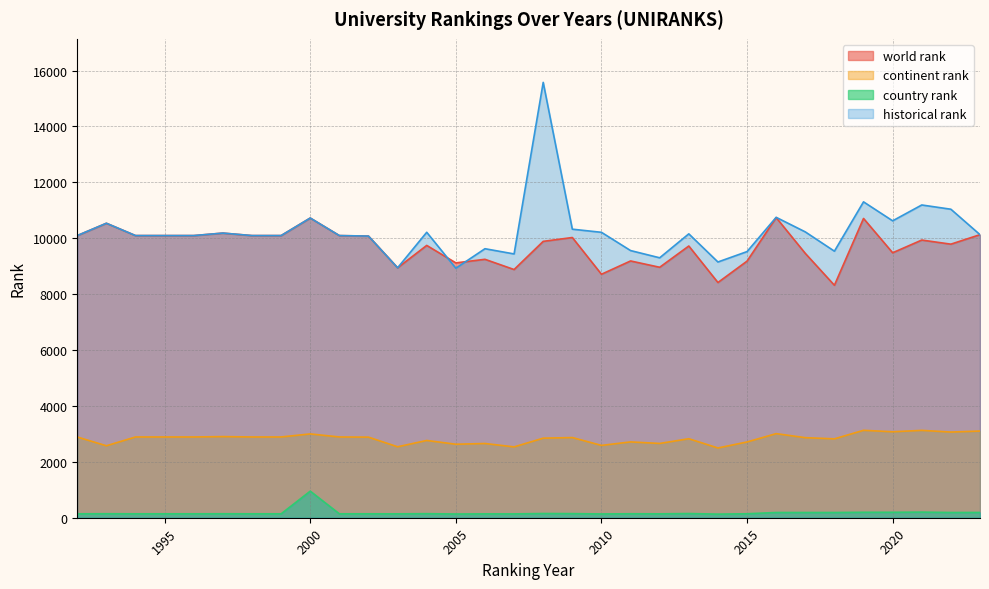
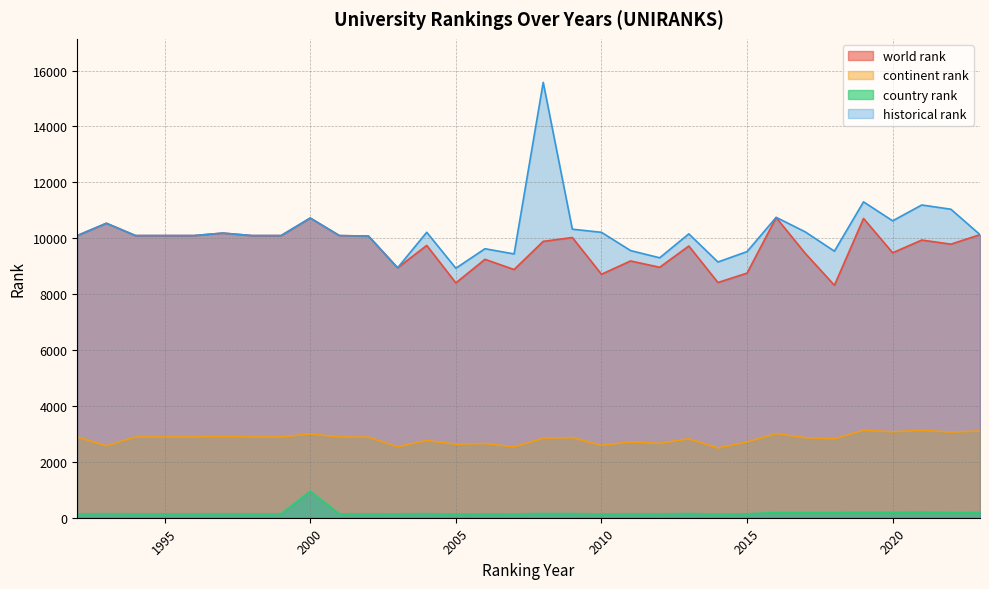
world rank, 2005: 9100 -> 8400
world rank, 2015: 9200 -> 8800
